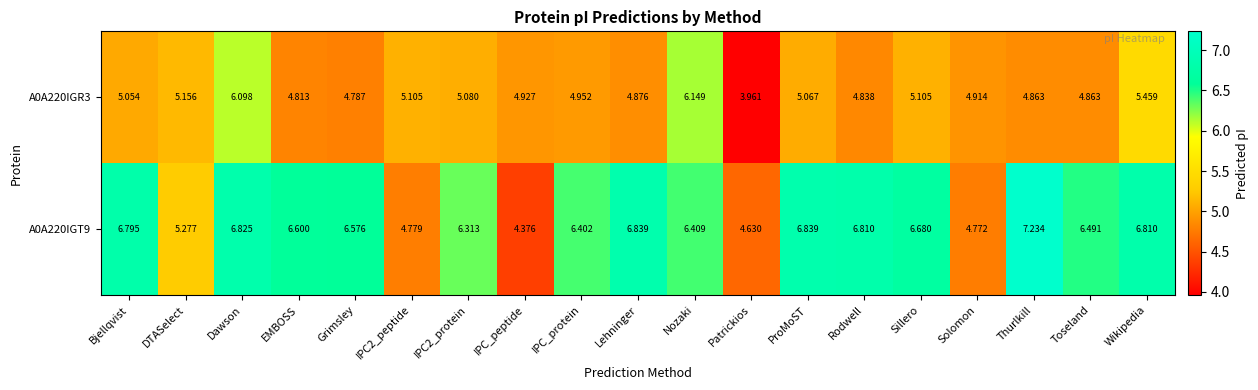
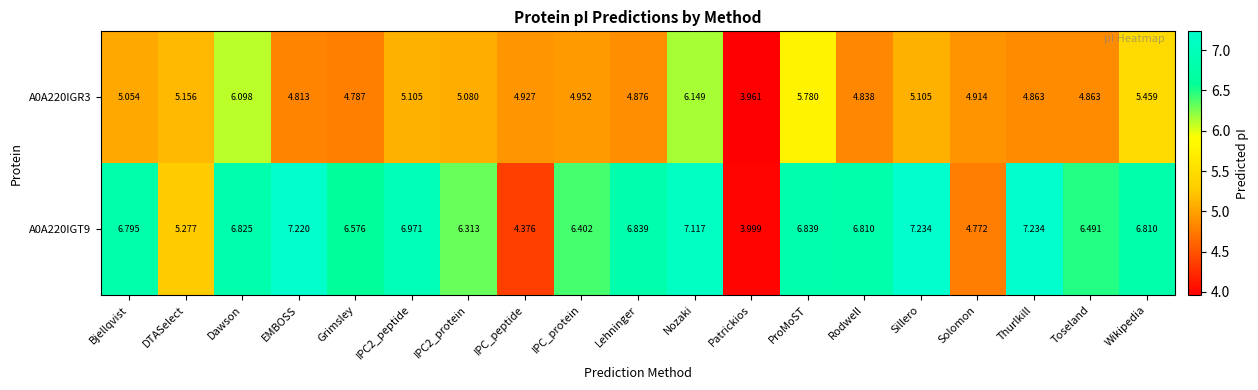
A0A220IGR3, ProMoST: 5.067 -> 5.780
A0A220IGT9, EMBOSS: 6.600 -> 7.220
A0A220IGT9, IPC2_peptide: 4.779 -> 6.971
A0A220IGT9, Nozaki: 6.409 -> 7.117
A0A220IGT9, Patrickios: 4.630 -> 3.999
A0A220IGT9, Sillero: 6.680 -> 7.234
